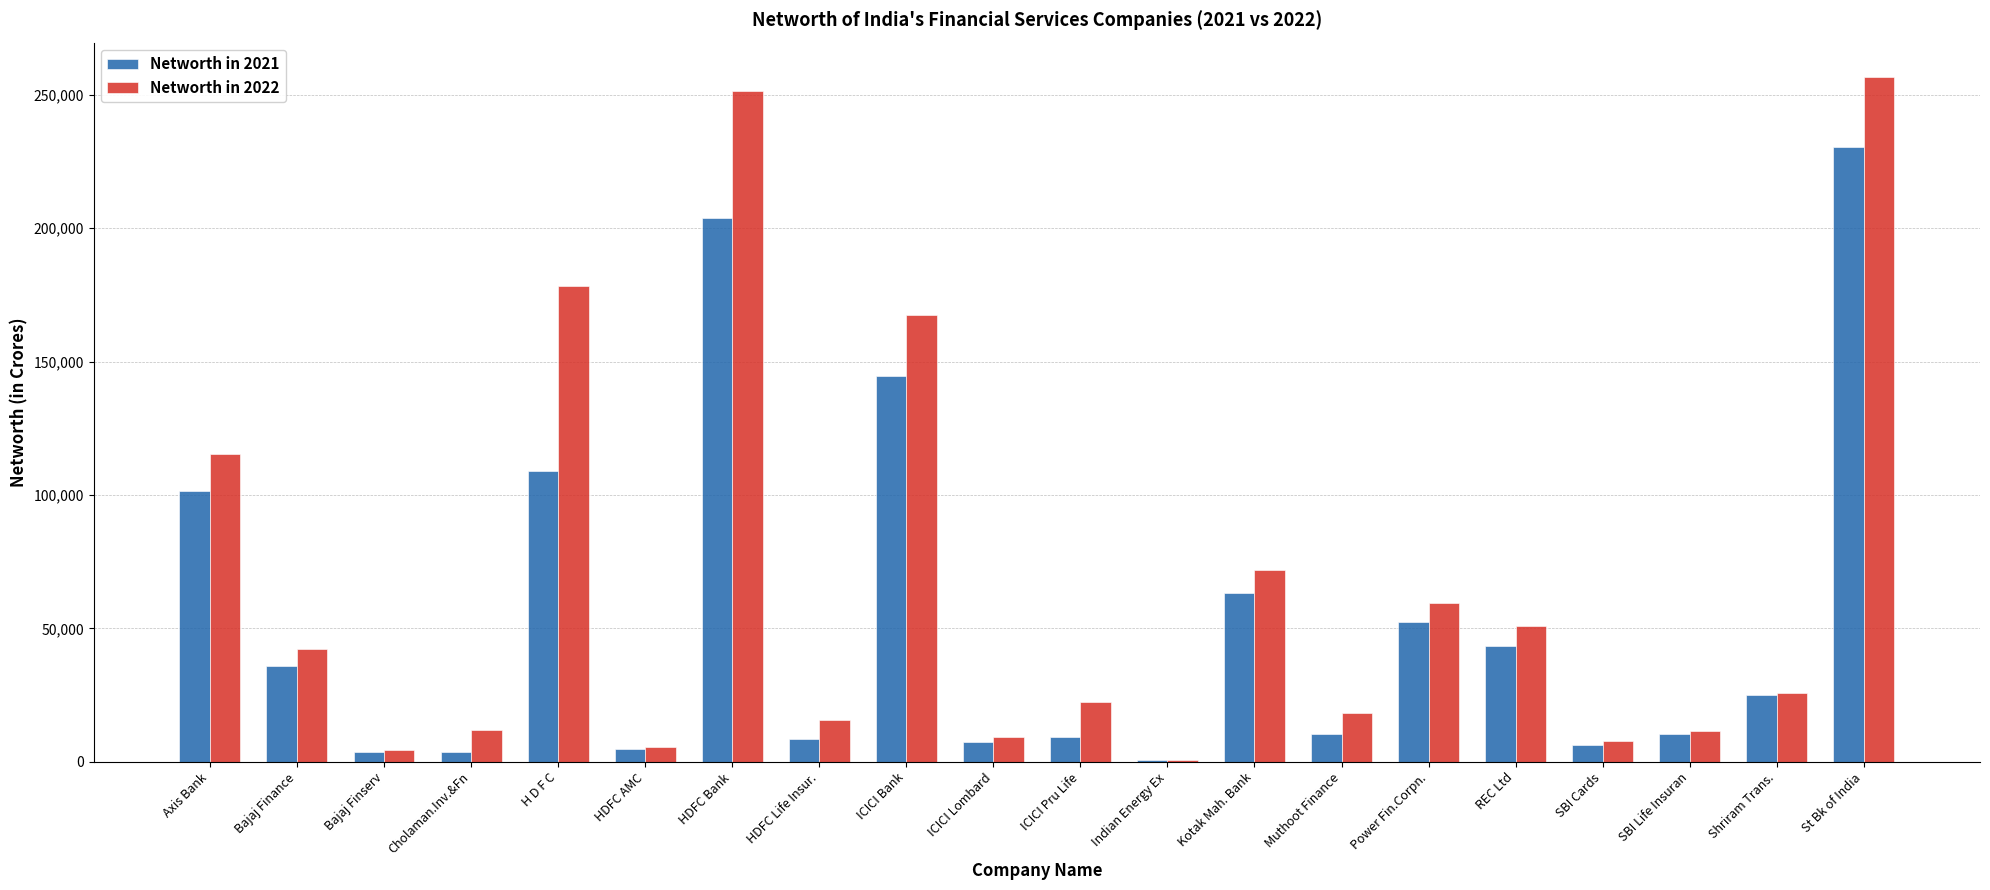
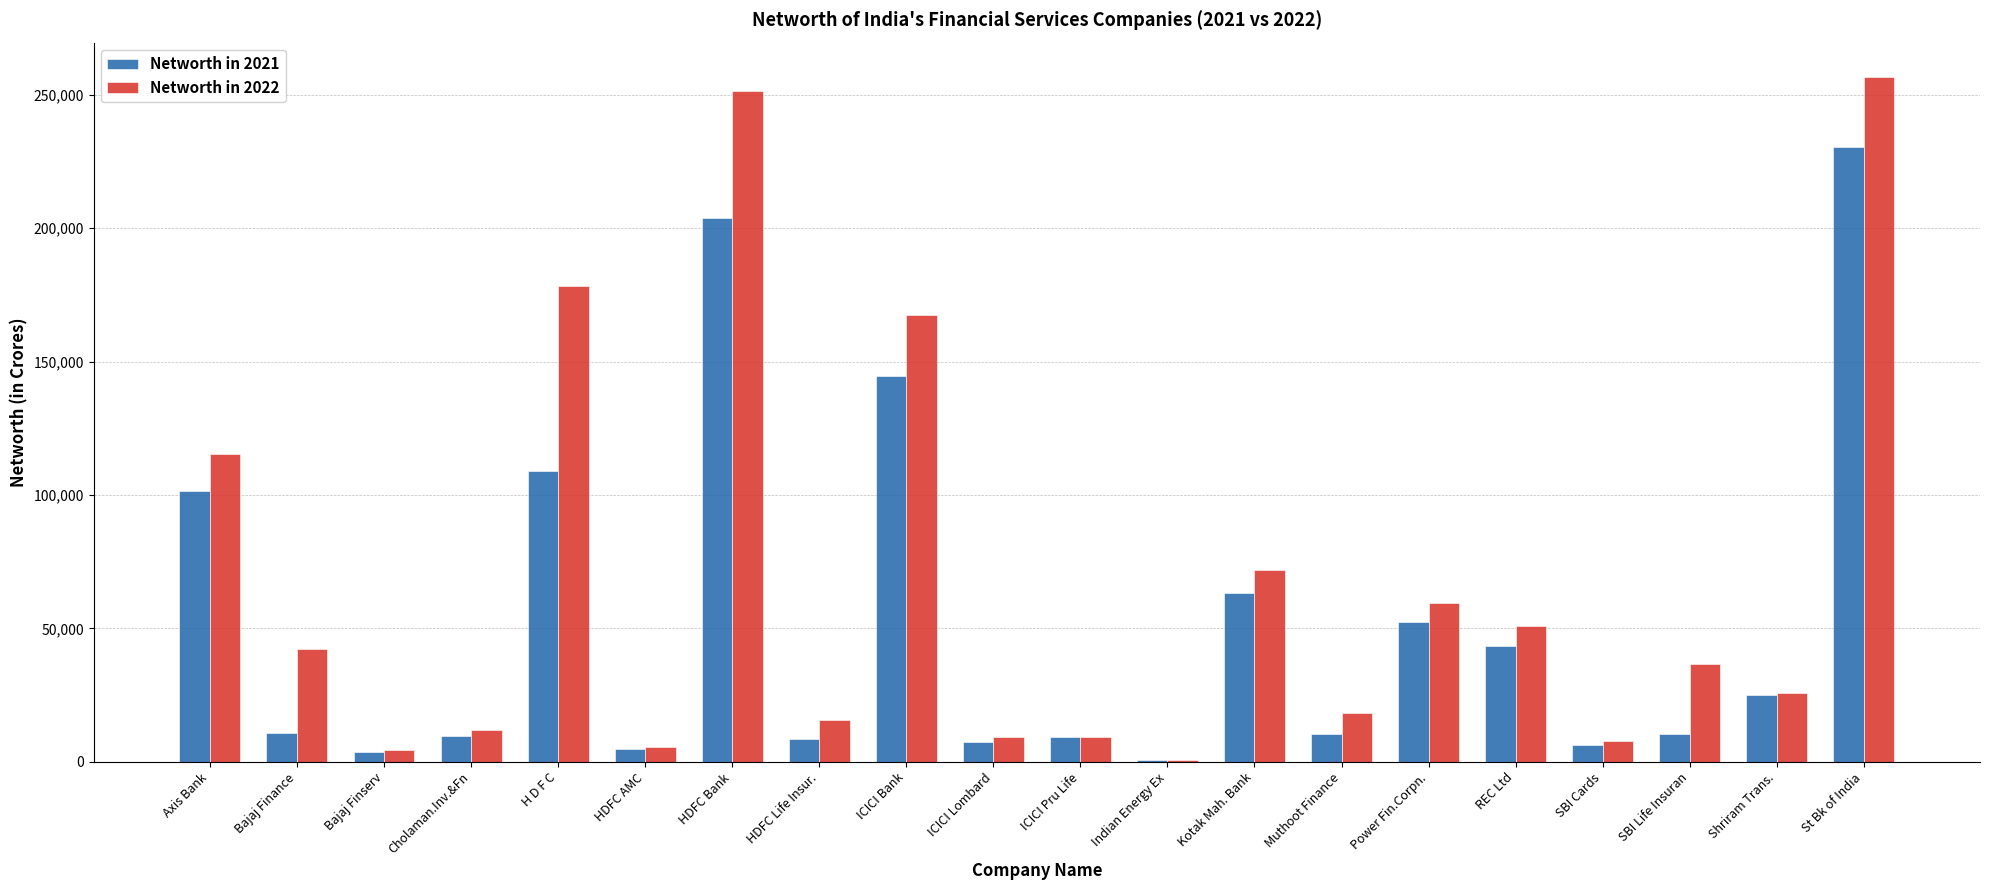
Networth in 2021, Bajaj Finance: 36,000 -> 11,000
Networth in 2021, Cholaman.Inv.&Fn: 3,000 -> 10,000
Networth in 2022, ICICI Pru Life: 22,000 -> 9,000
Networth in 2022, SBI Life Insuran: 12,000 -> 37,000
